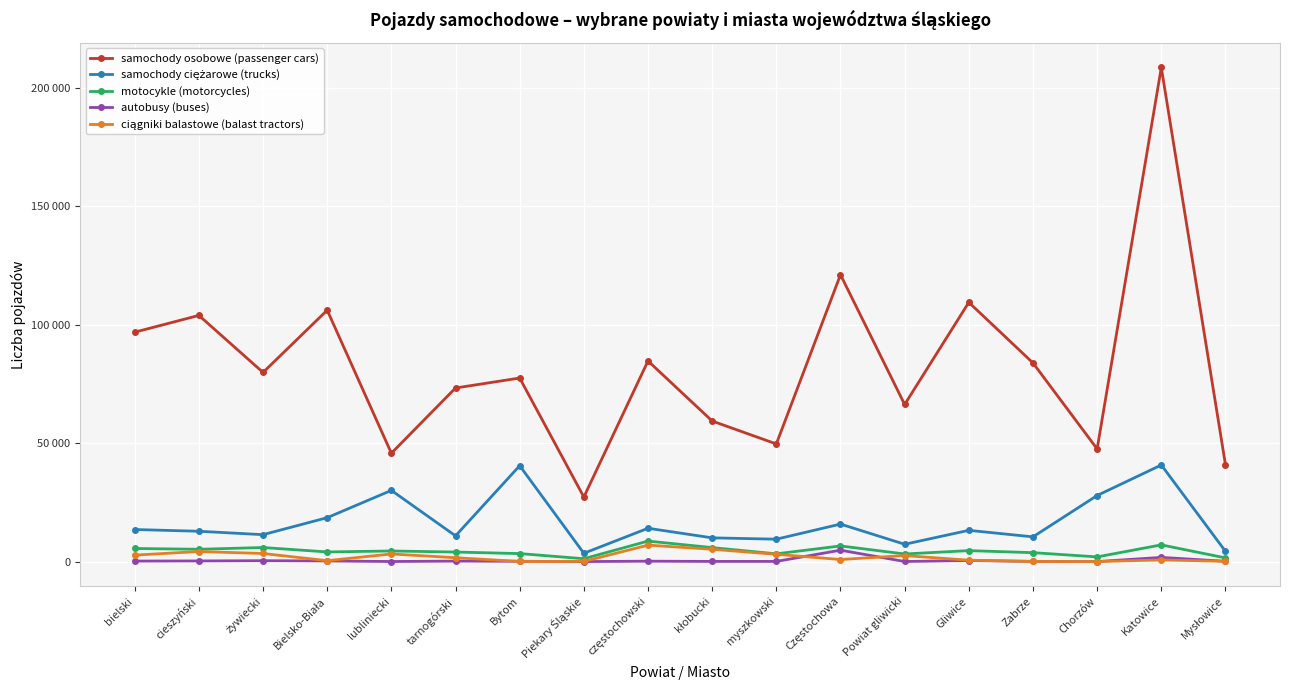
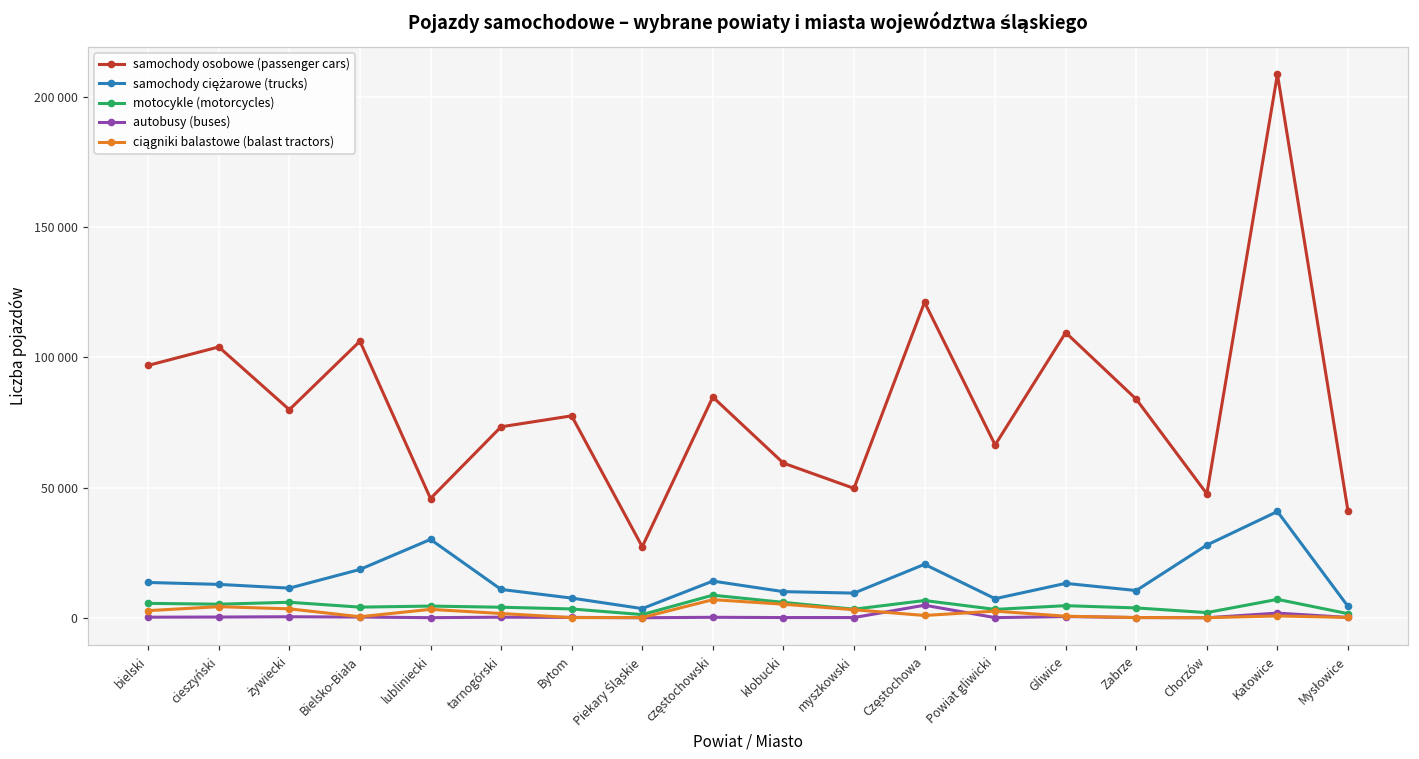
samochody ciężarowe (trucks), Bytom: 41000 -> 8000
samochody ciężarowe (trucks), Częstochowa: 16000 -> 21000
